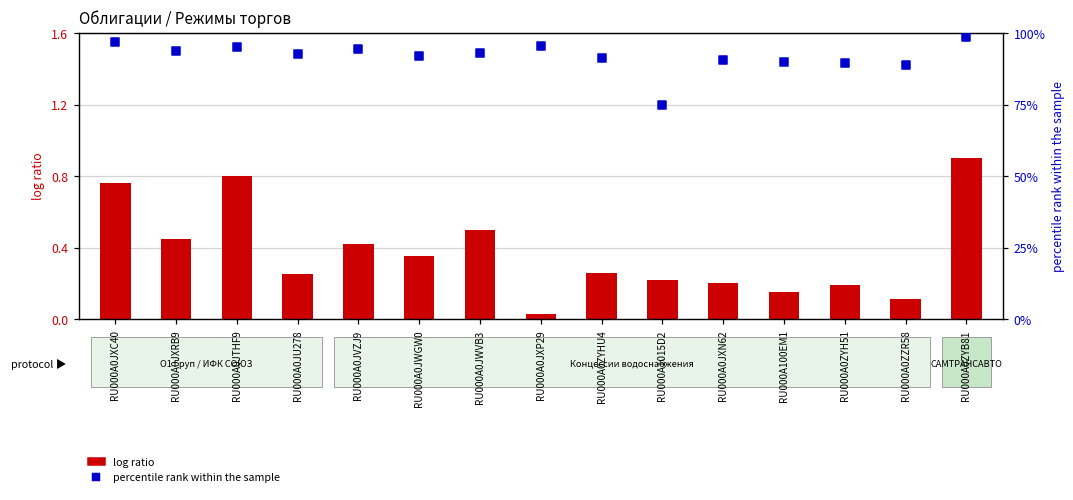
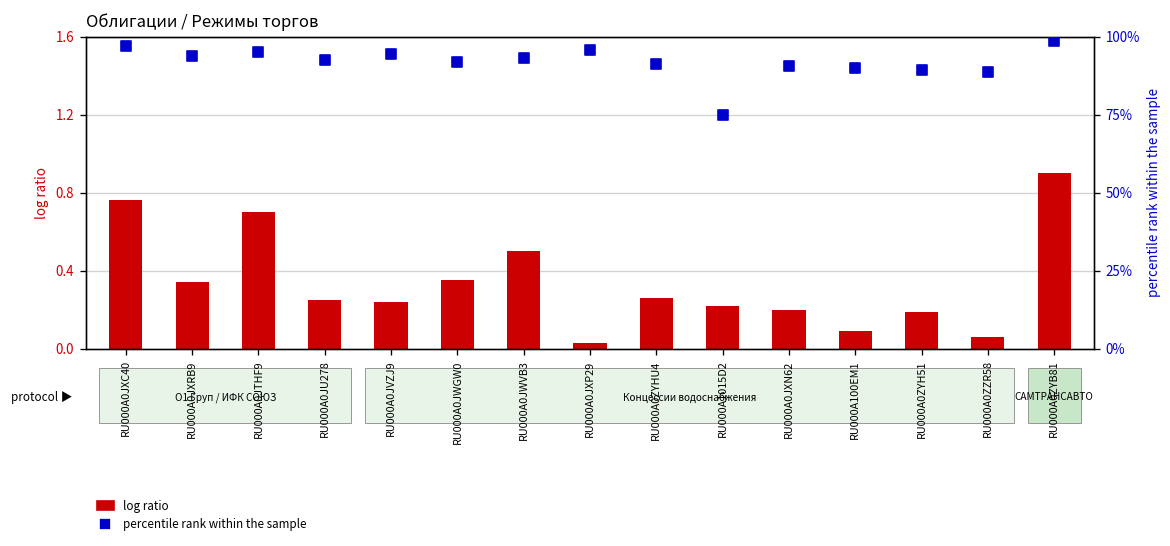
log ratio, RU000A0JXRB9: 0.45 -> 0.34
log ratio, RU000A0JTHF9: 0.8 -> 0.7
log ratio, RU000A0JVZJ9: 0.42 -> 0.24
log ratio, RU000A100EM1: 0.15 -> 0.09
log ratio, RU000A0ZZR58: 0.11 -> 0.06
